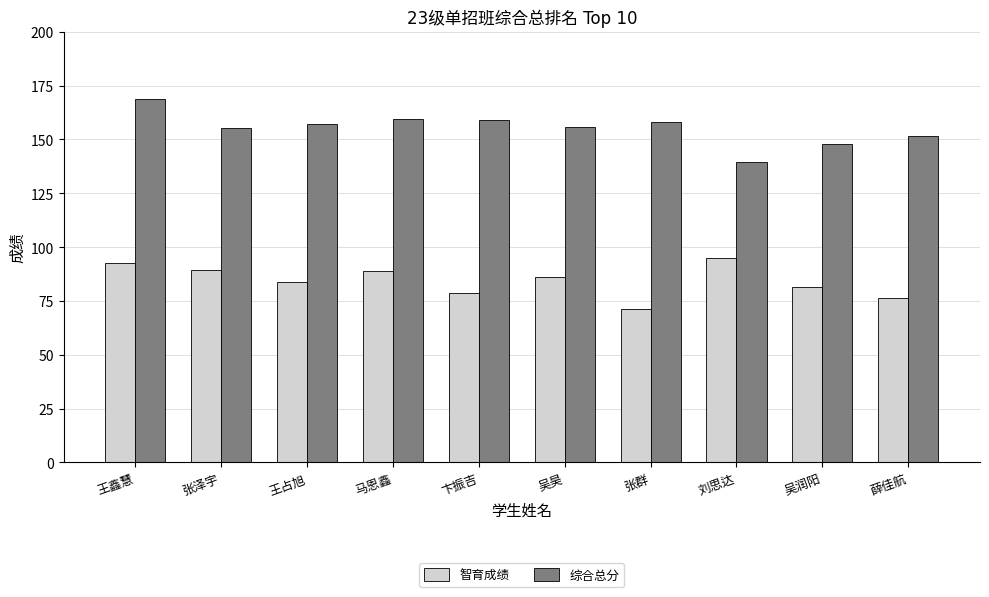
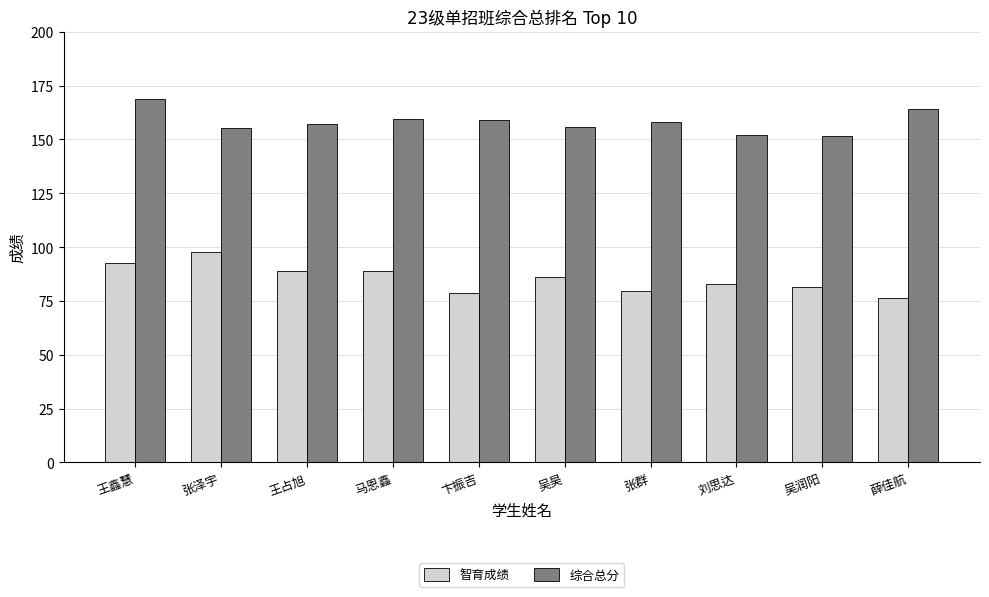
智育成绩, 张泽宇: 89 -> 98
智育成绩, 王占旭: 84 -> 89
智育成绩, 张群: 71 -> 80
智育成绩, 刘思达: 95 -> 83
综合总分, 刘思达: 140 -> 152
综合总分, 吴润阳: 148 -> 152
综合总分, 薛佳航: 151 -> 164
